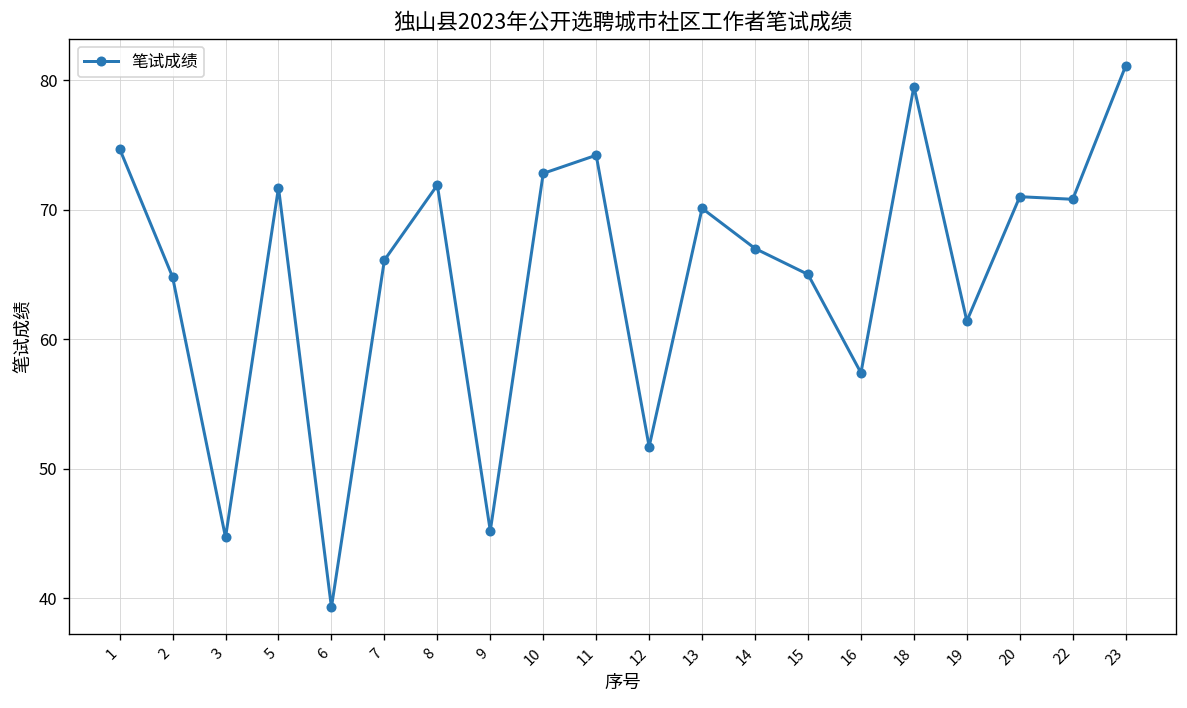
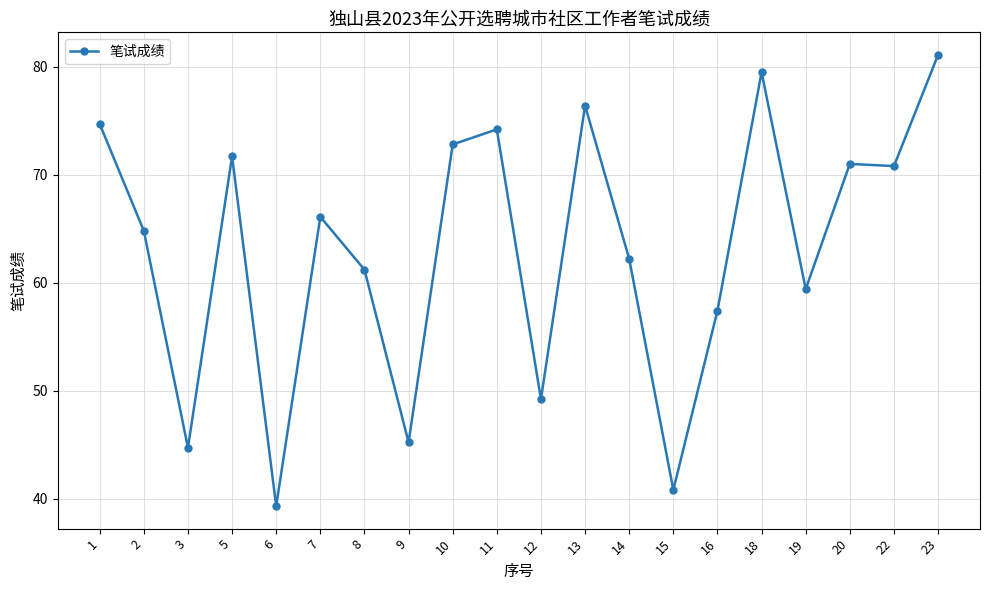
8: 71.9 -> 61.2
12: 51.7 -> 49.2
13: 70.1 -> 76.4
14: 67.0 -> 62.2
15: 65.0 -> 40.8
19: 61.4 -> 59.4
